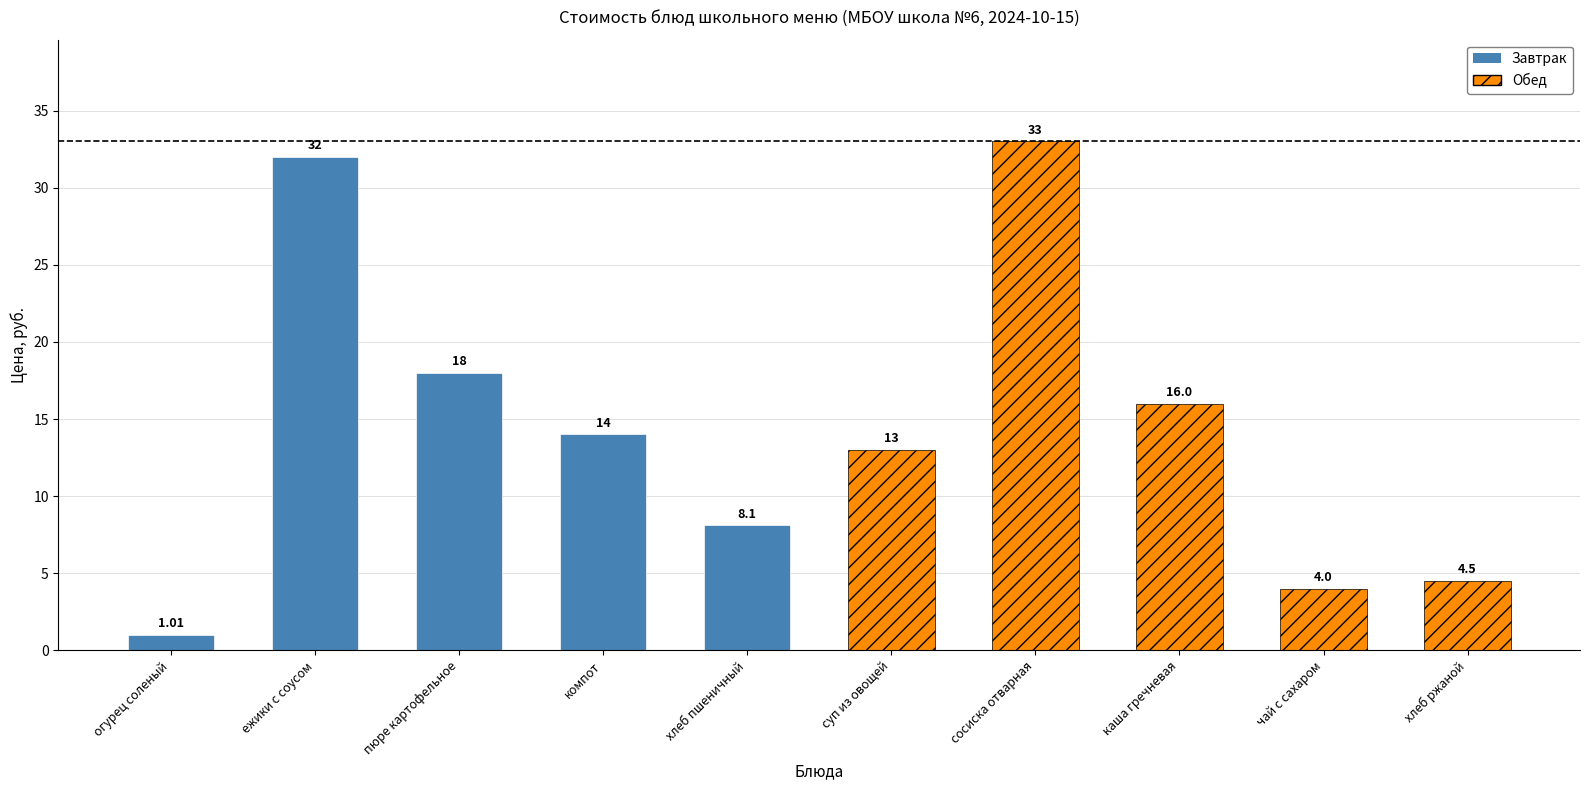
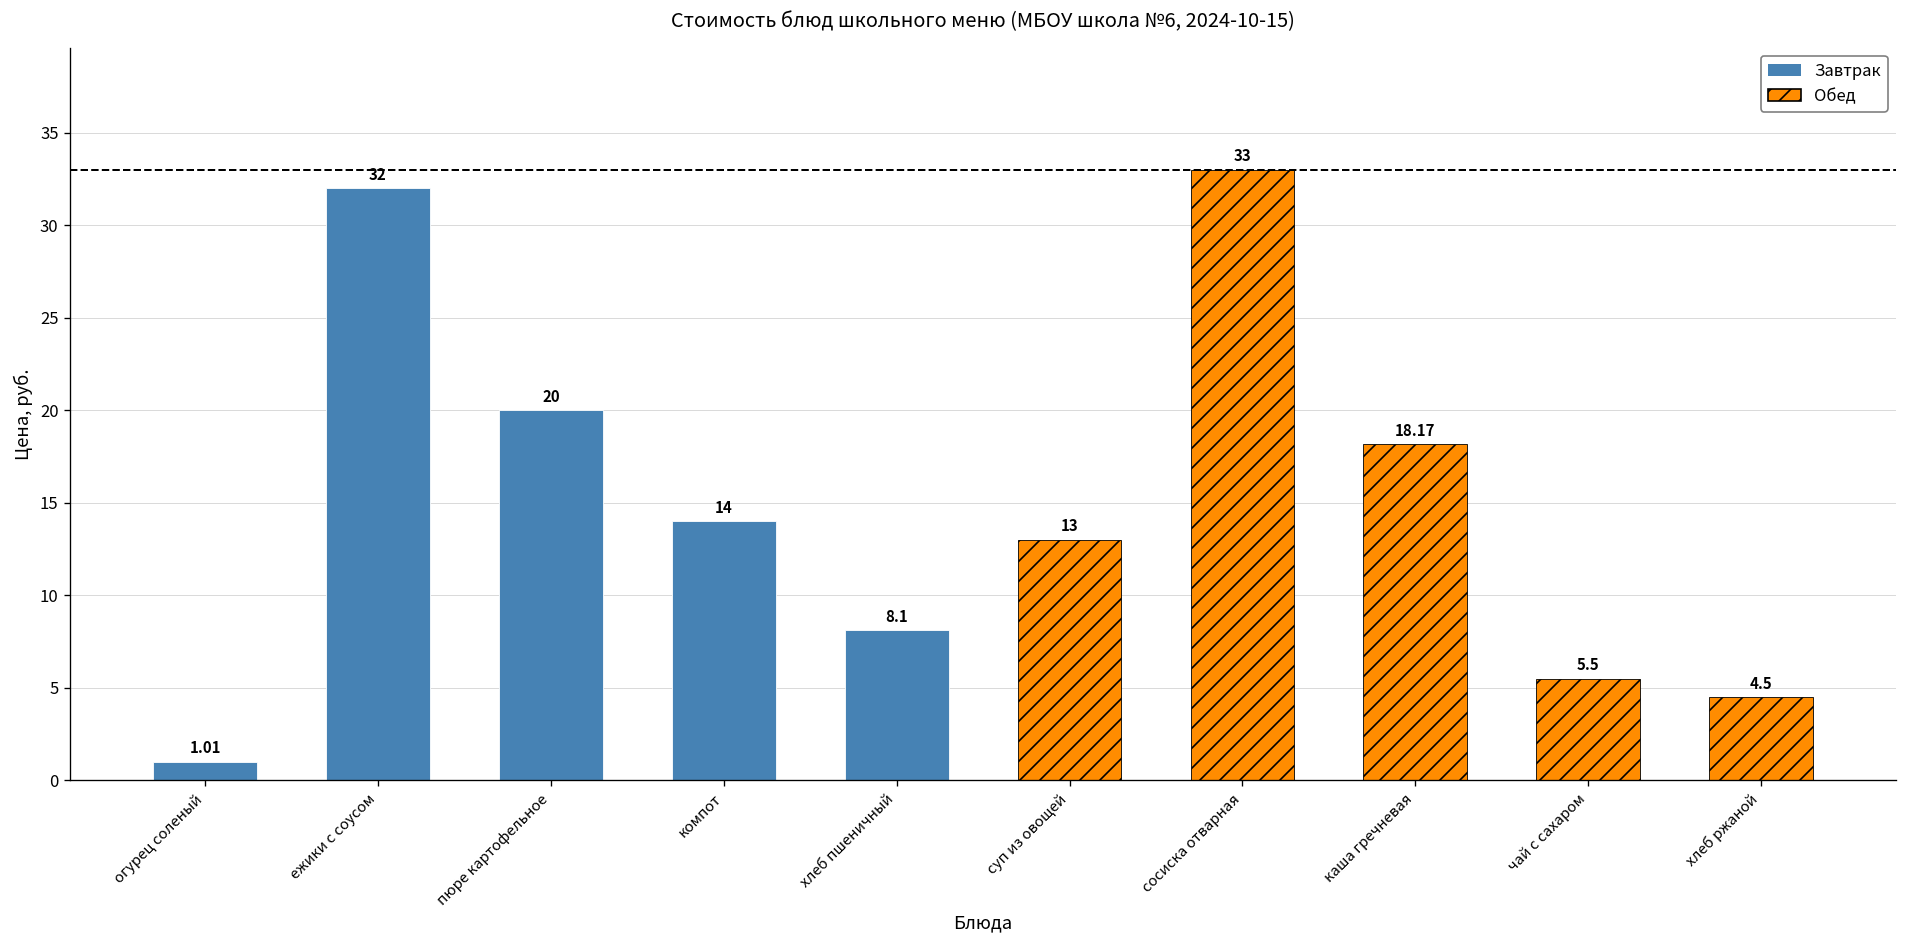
пюре картофельное: 18 -> 20
каша гречневая: 16.0 -> 18.17
чай с сахаром: 4.0 -> 5.5
